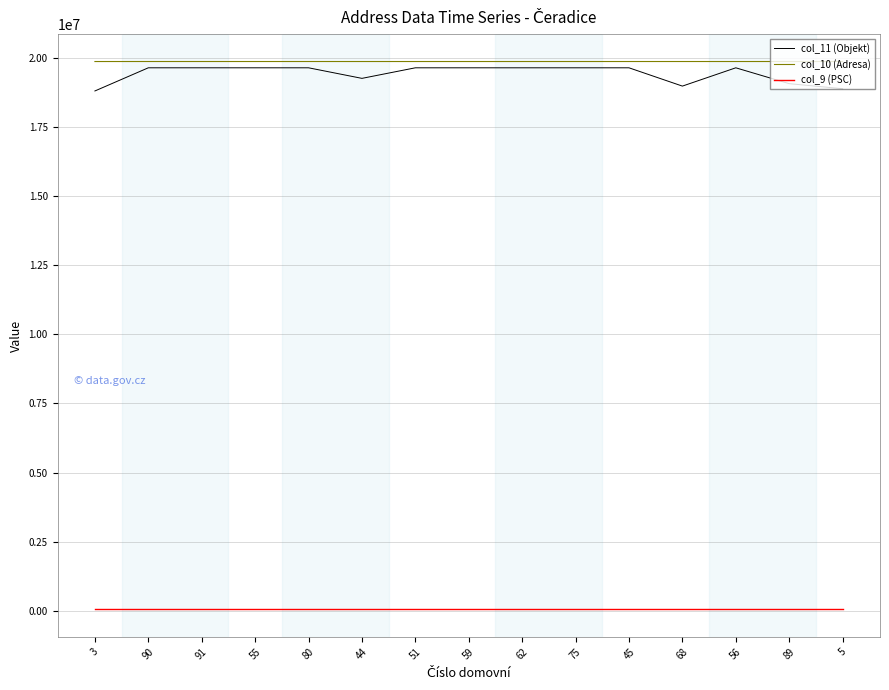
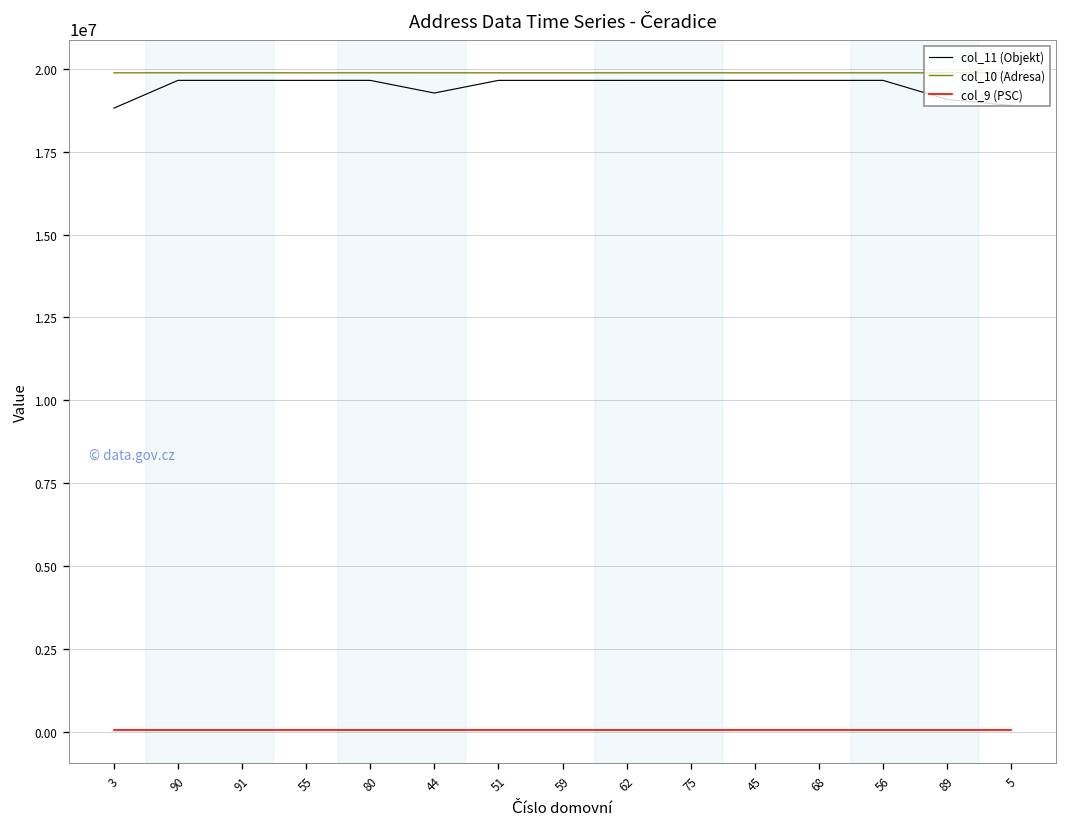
col_11 (Objekt), 68: 19000000 -> 19700000
